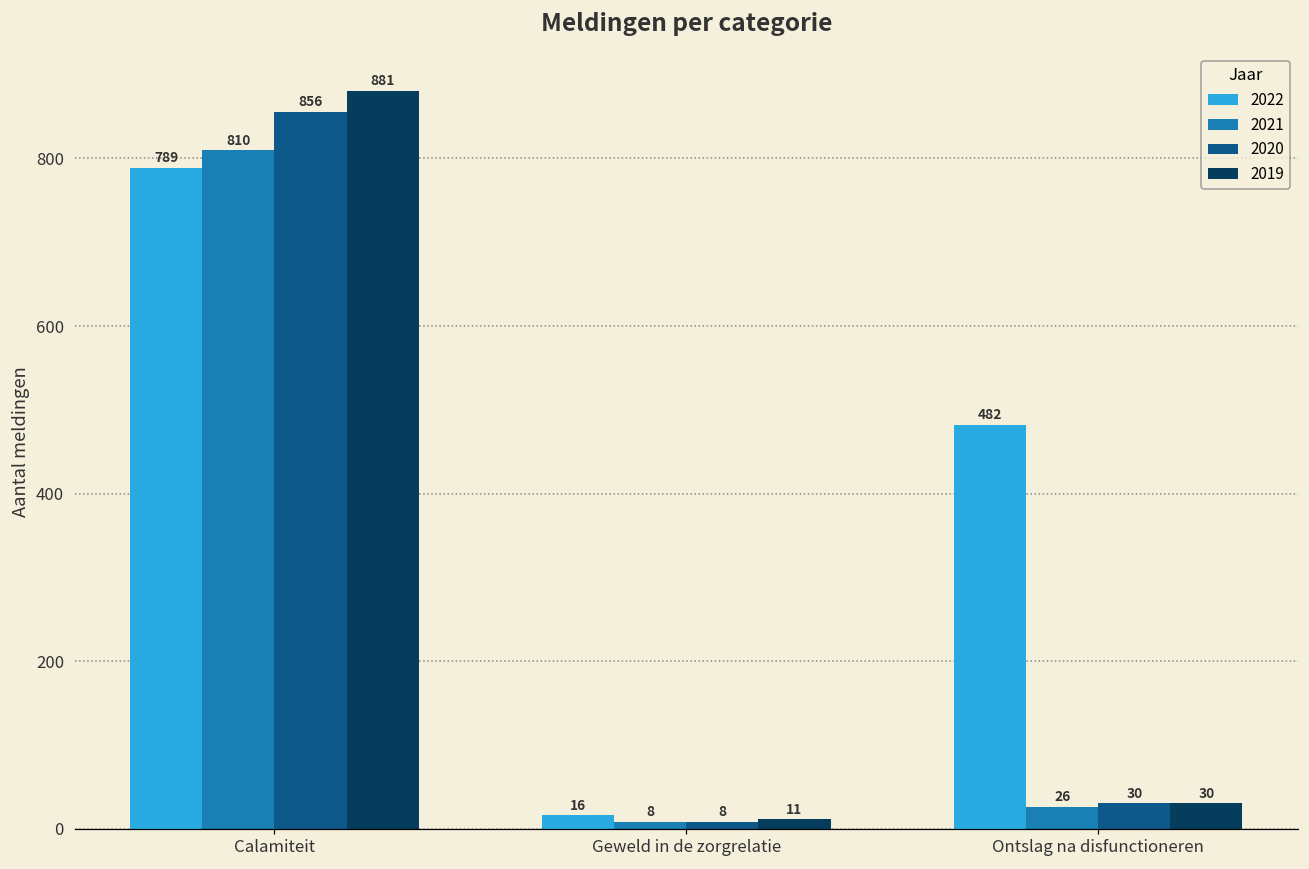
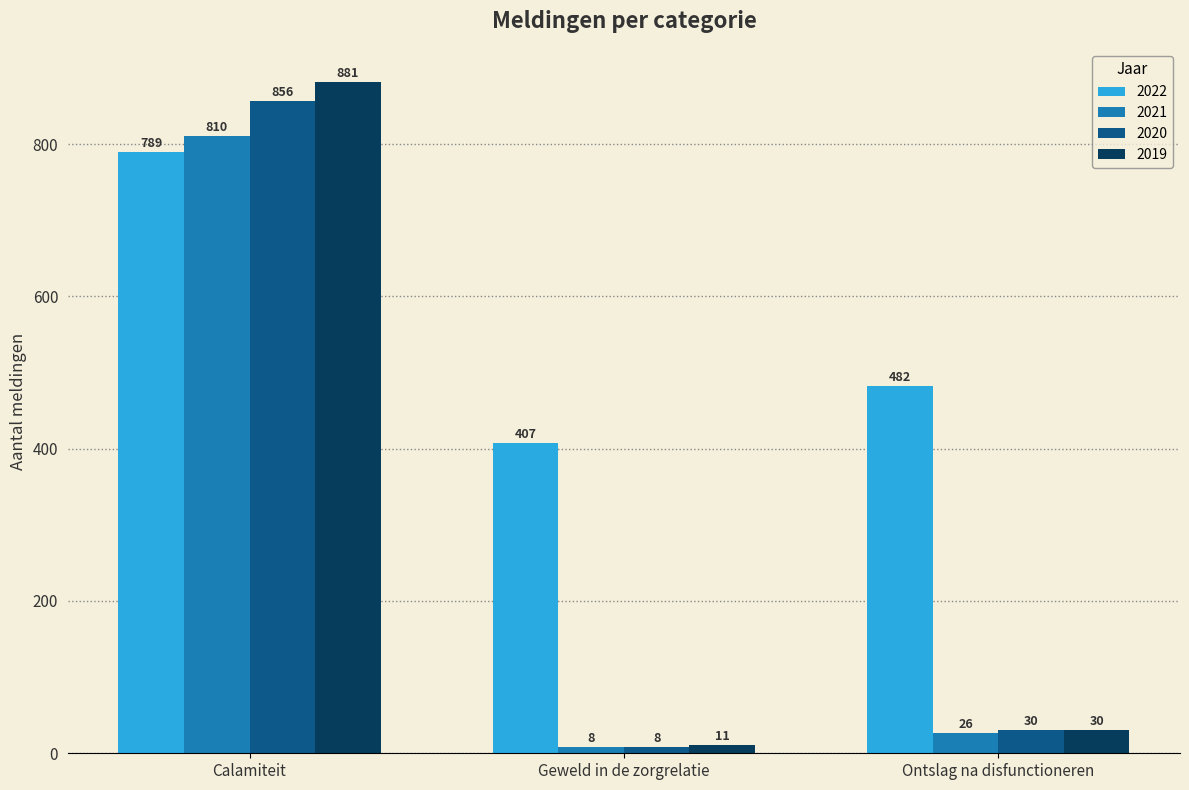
2022, Geweld in de zorgrelatie: 16 -> 407
